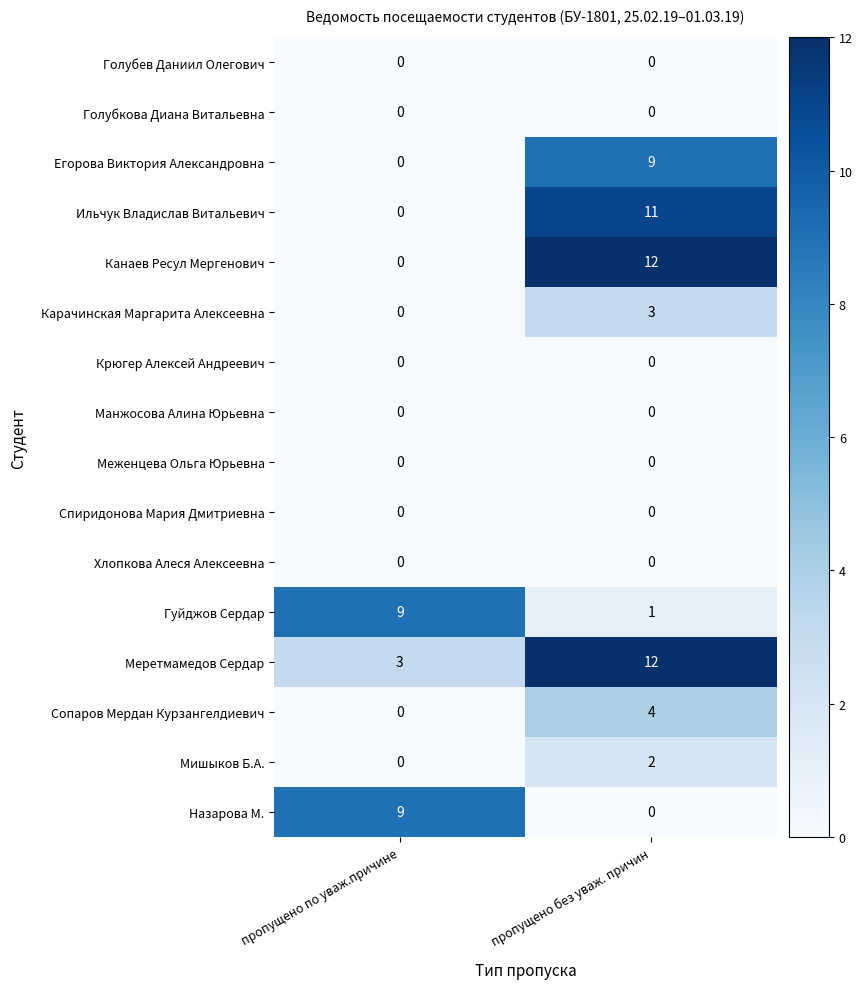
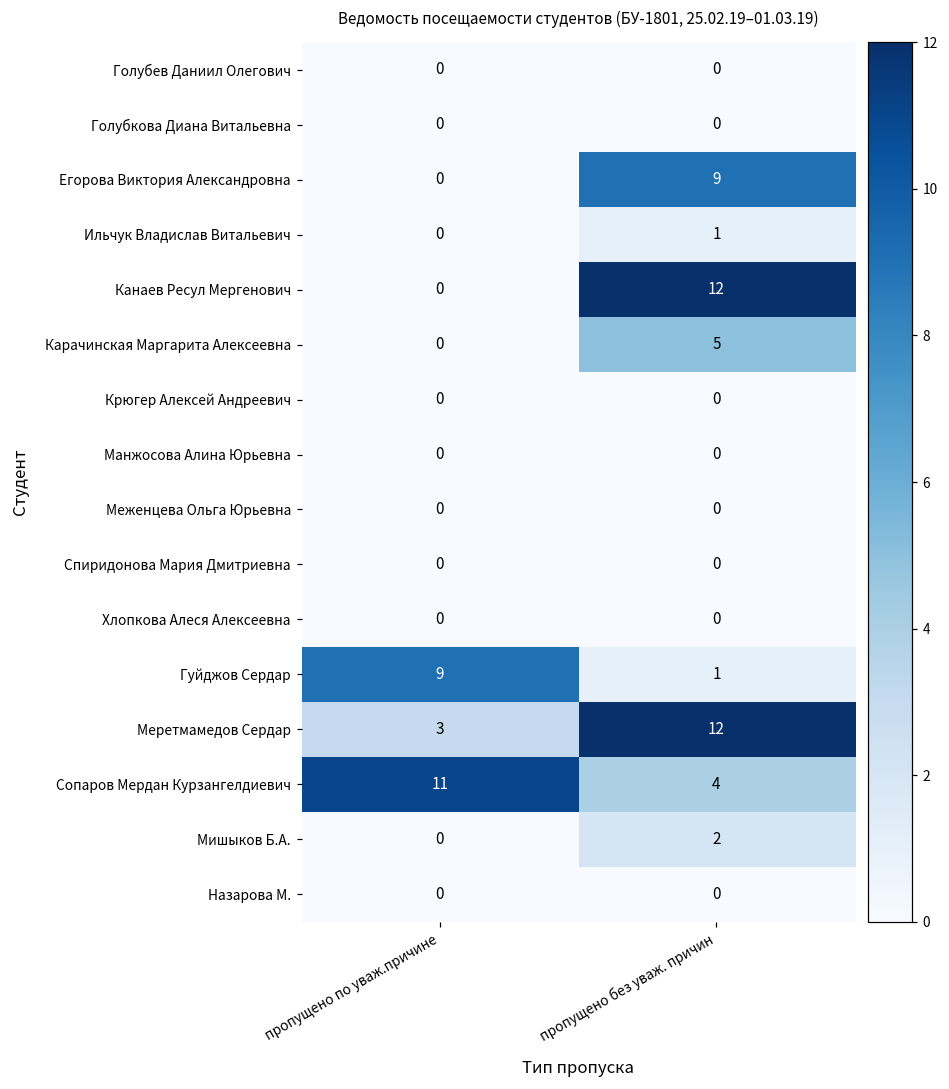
Ильчук Владислав Витальевич, пропущено без уваж. причин: 11 -> 1
Карачинская Маргарита Алексеевна, пропущено без уваж. причин: 3 -> 5
Сопаров Мердан Курзангелдиевич, пропущено по уваж.причине: 0 -> 11
Назарова М., пропущено по уваж.причине: 9 -> 0
